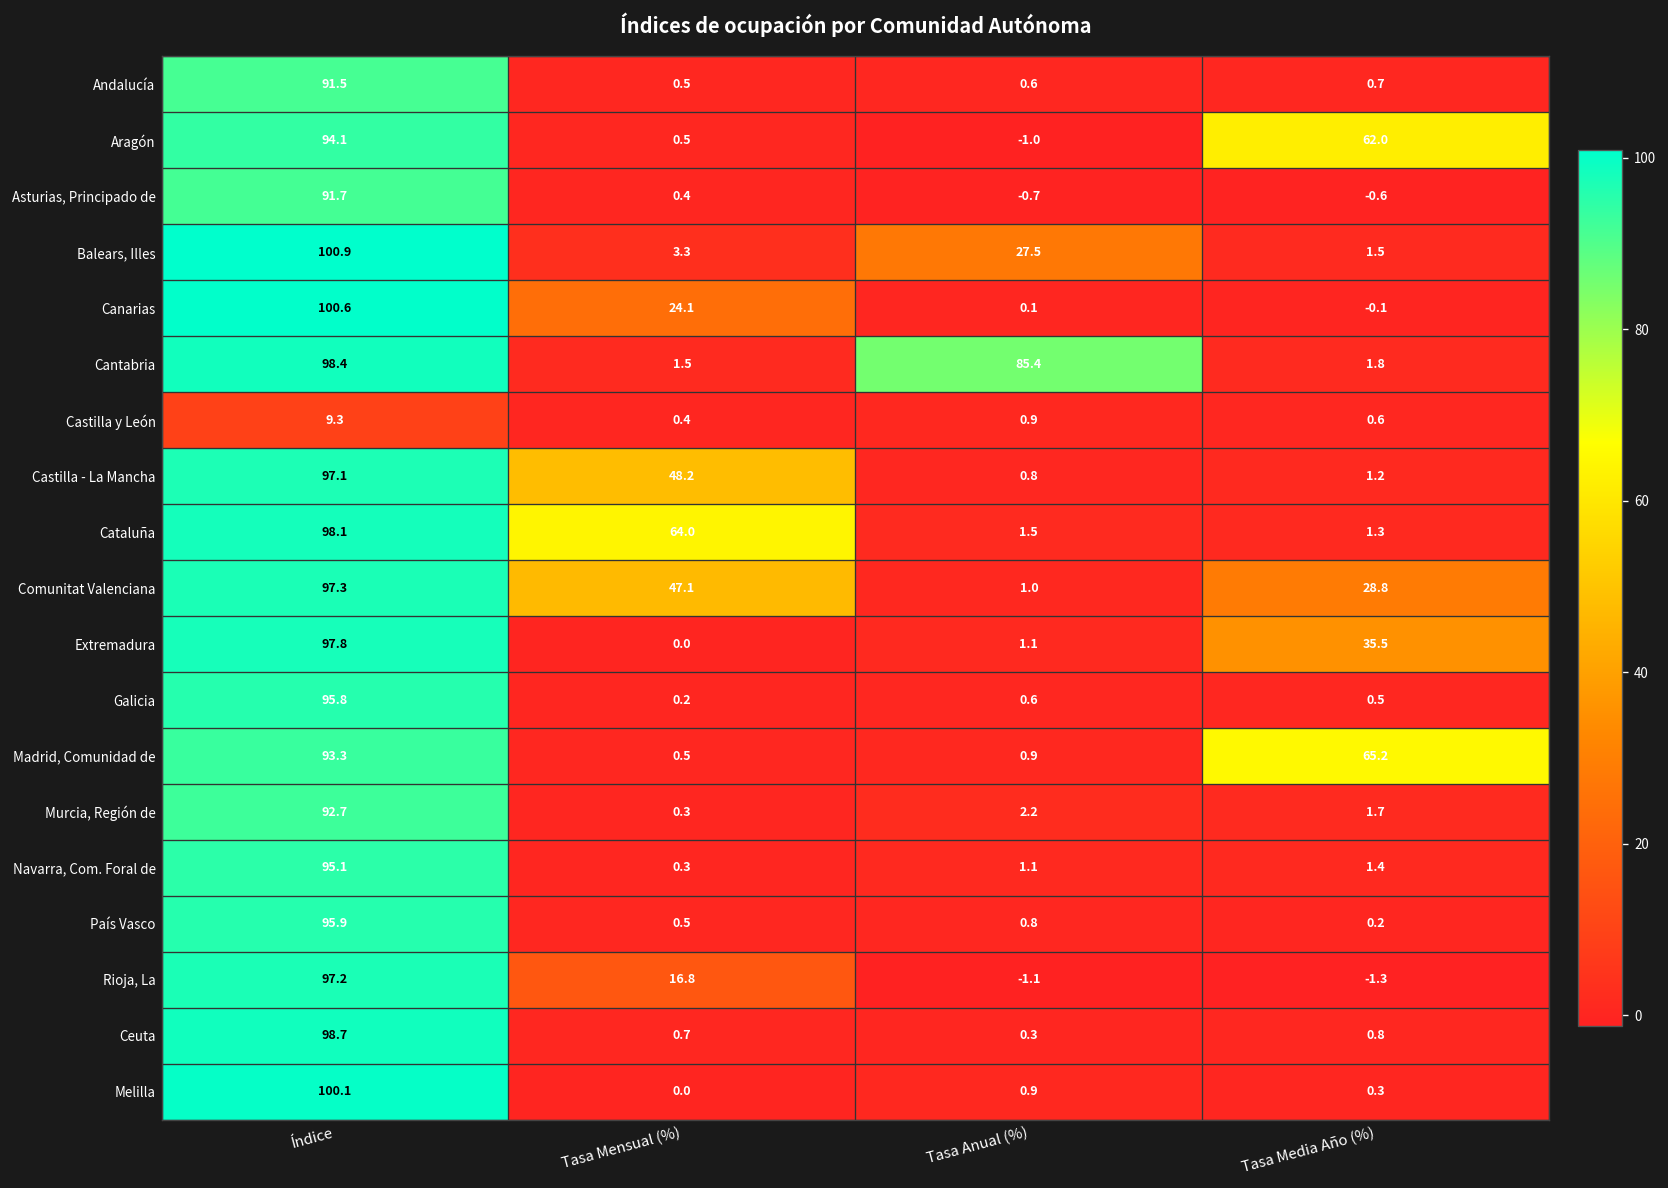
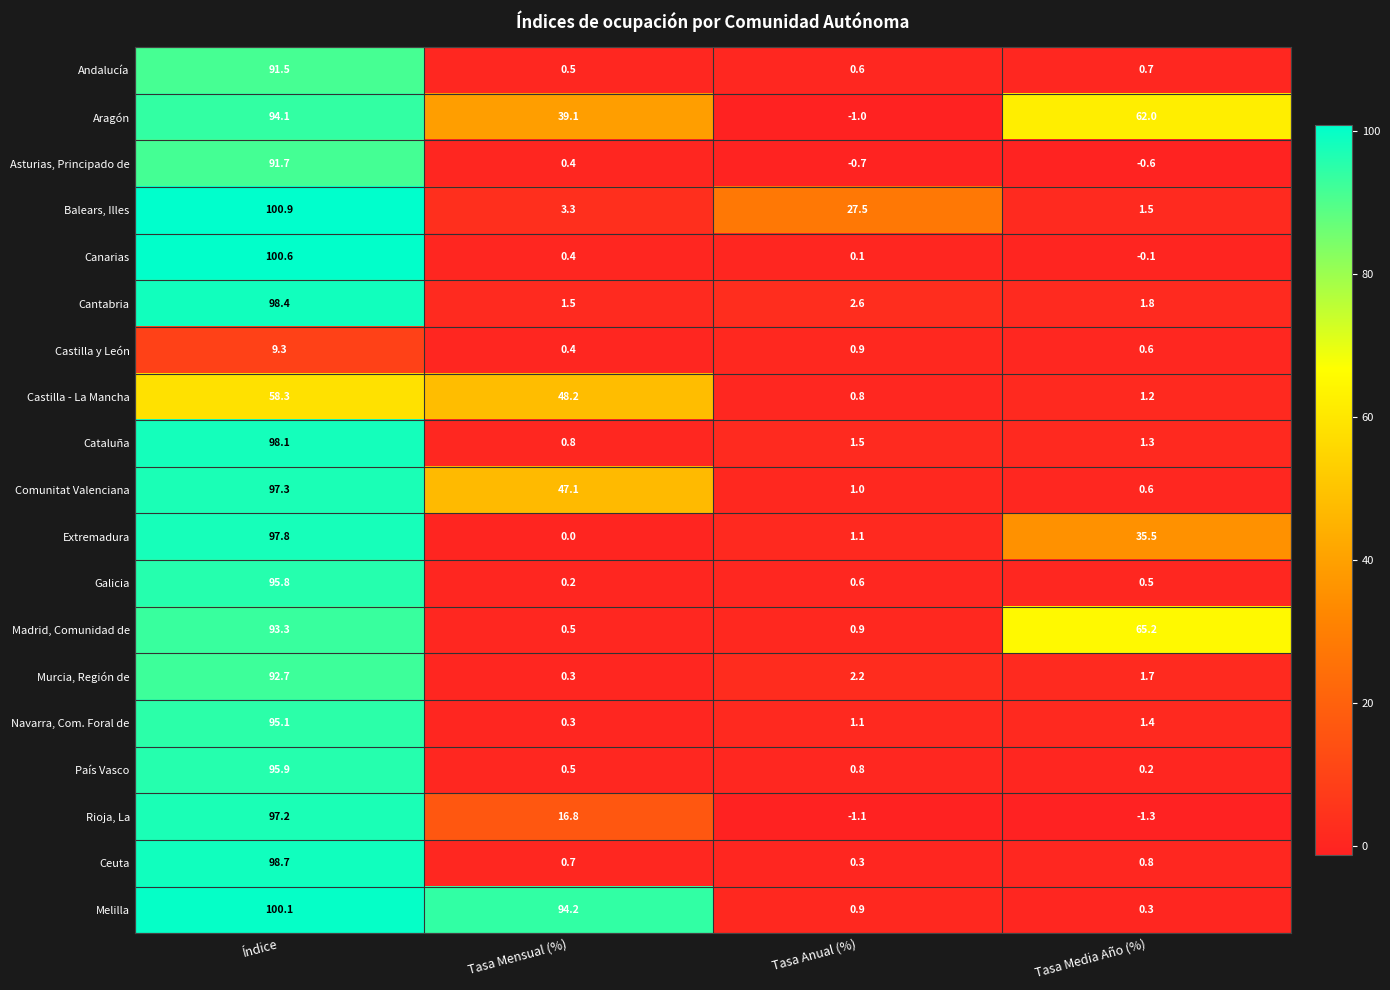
Aragón, Tasa Mensual (%): 0.5 -> 39.1
Canarias, Tasa Mensual (%): 24.1 -> 0.4
Cantabria, Tasa Anual (%): 85.4 -> 2.6
Castilla - La Mancha, Índice: 97.1 -> 58.3
Cataluña, Tasa Mensual (%): 64.0 -> 0.8
Comunitat Valenciana, Tasa Media Año (%): 28.8 -> 0.6
Melilla, Tasa Mensual (%): 0.0 -> 94.2
